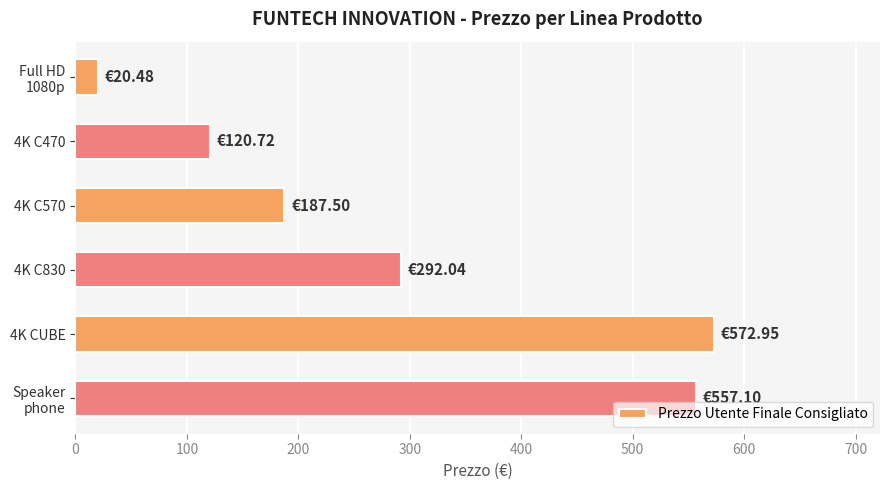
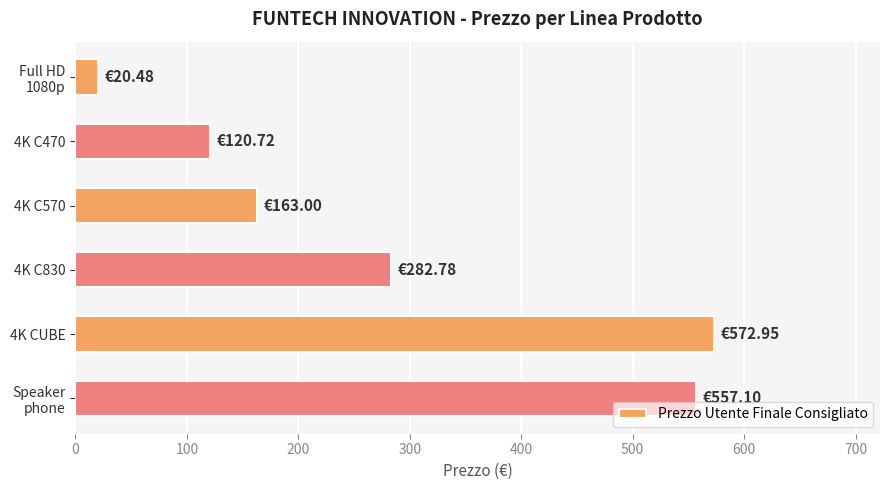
4K C570: €187.50 -> €163.00
4K C830: €292.04 -> €282.78
